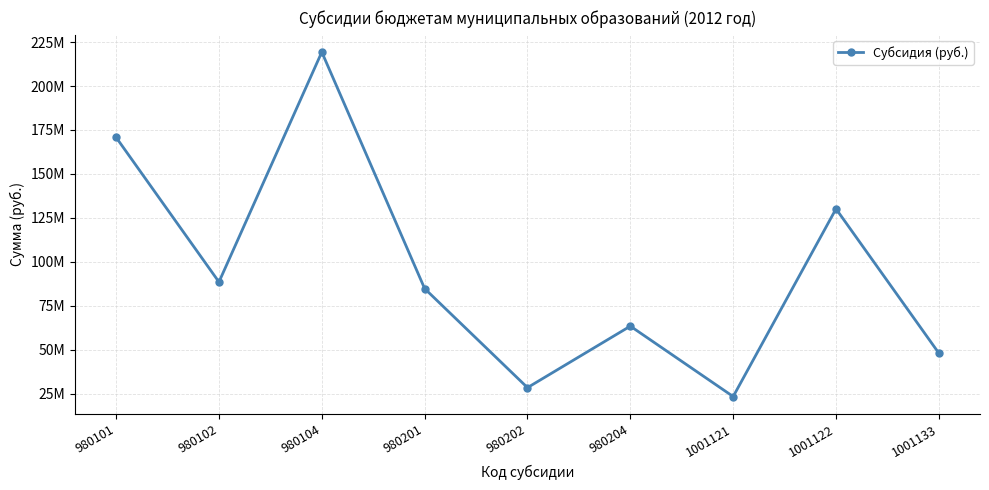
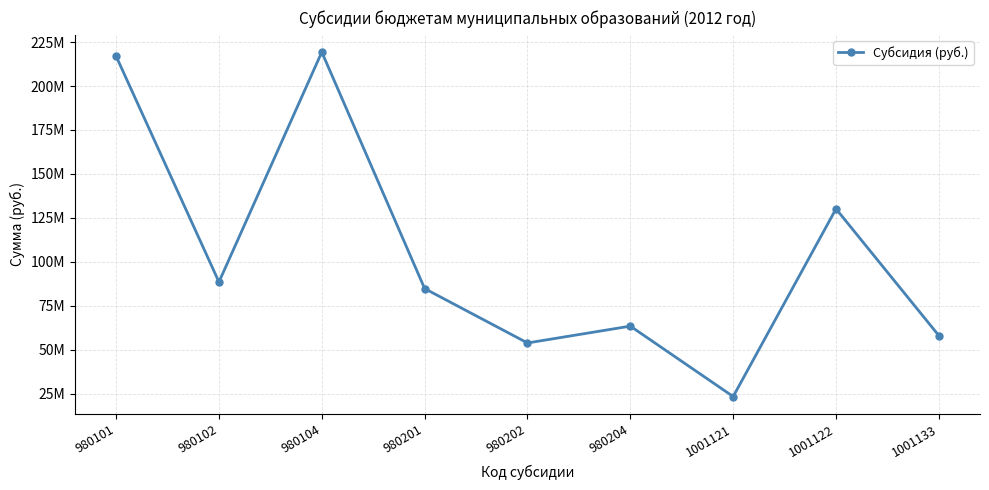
980101: 171000000 -> 217000000
980202: 28000000 -> 54000000
1001133: 48000000 -> 58000000
